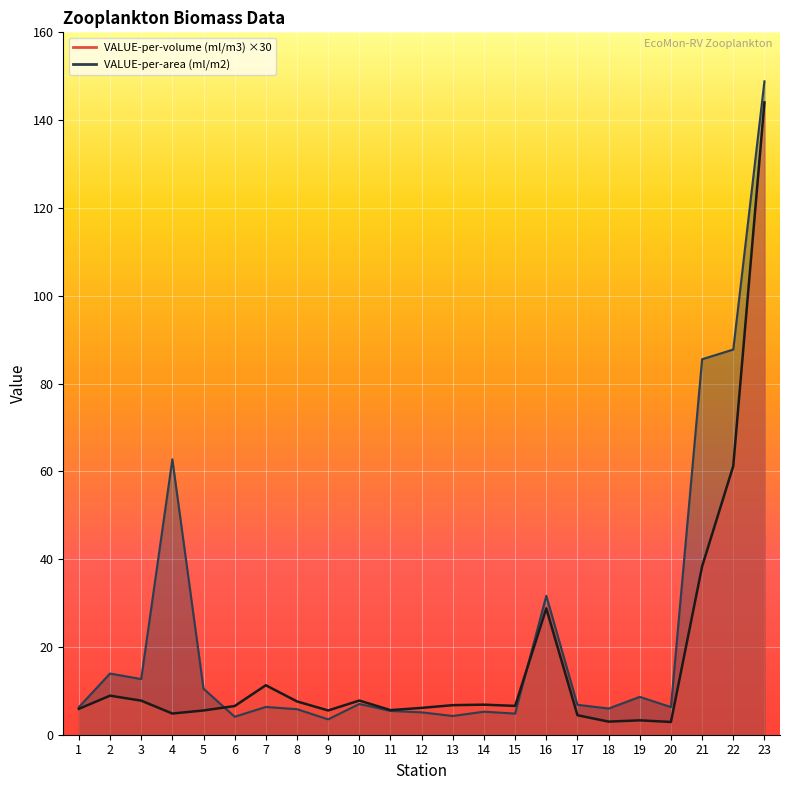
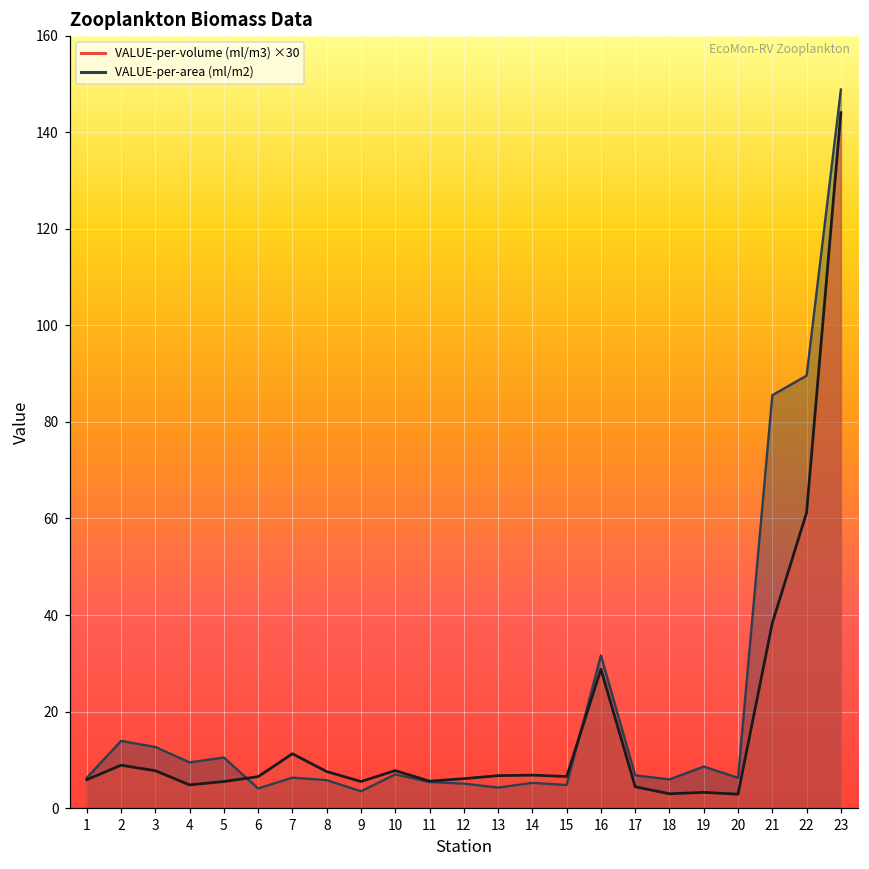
VALUE-per-area (ml/m2), 4: 63 -> 9
VALUE-per-area (ml/m2), 22: 88 -> 90
